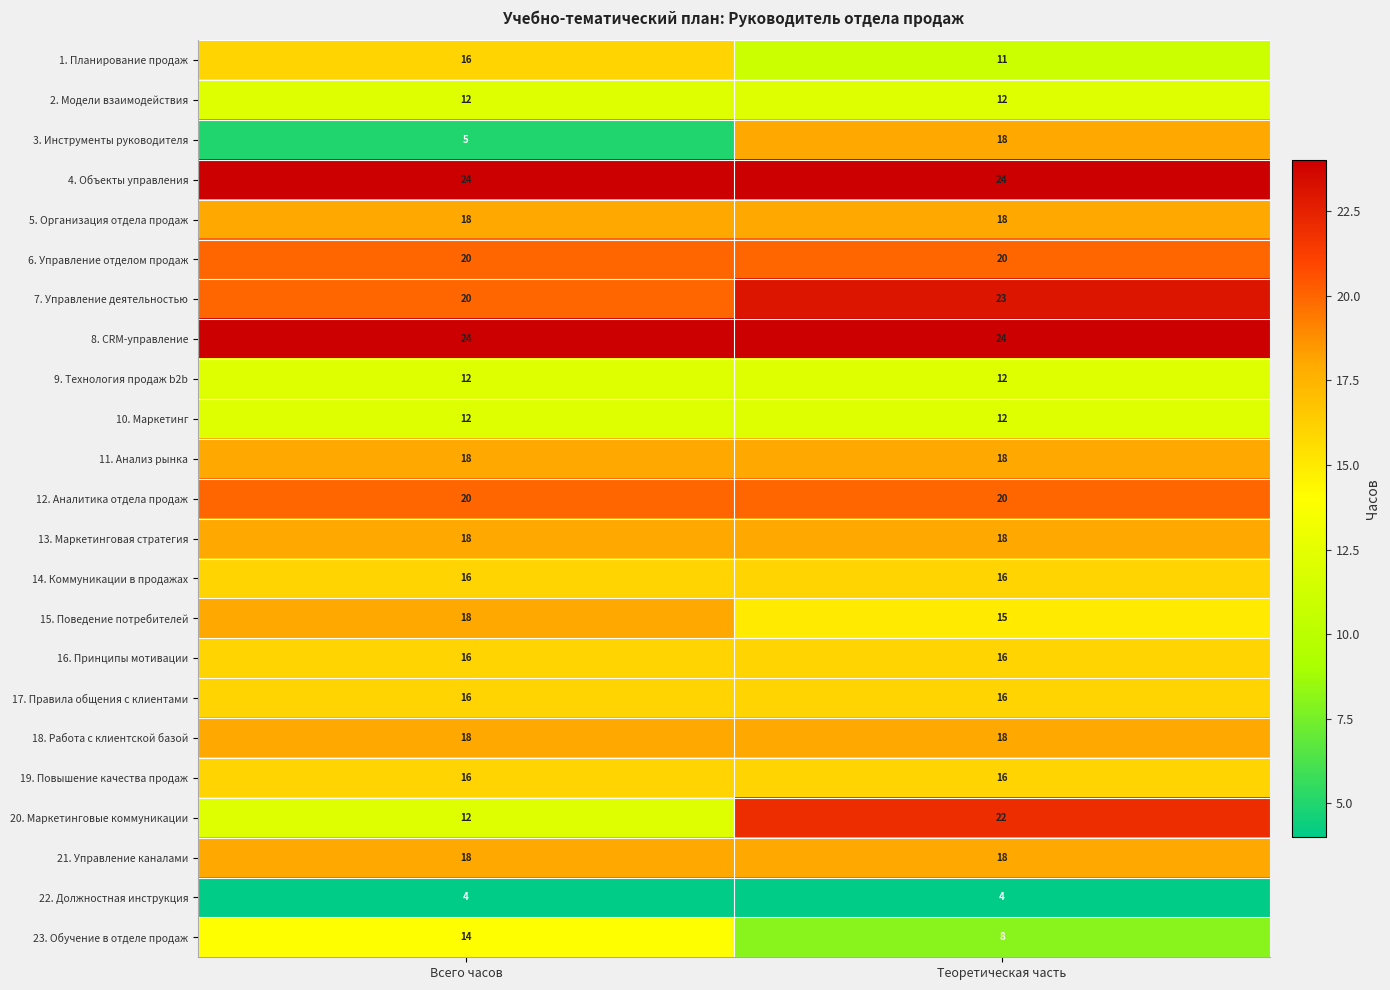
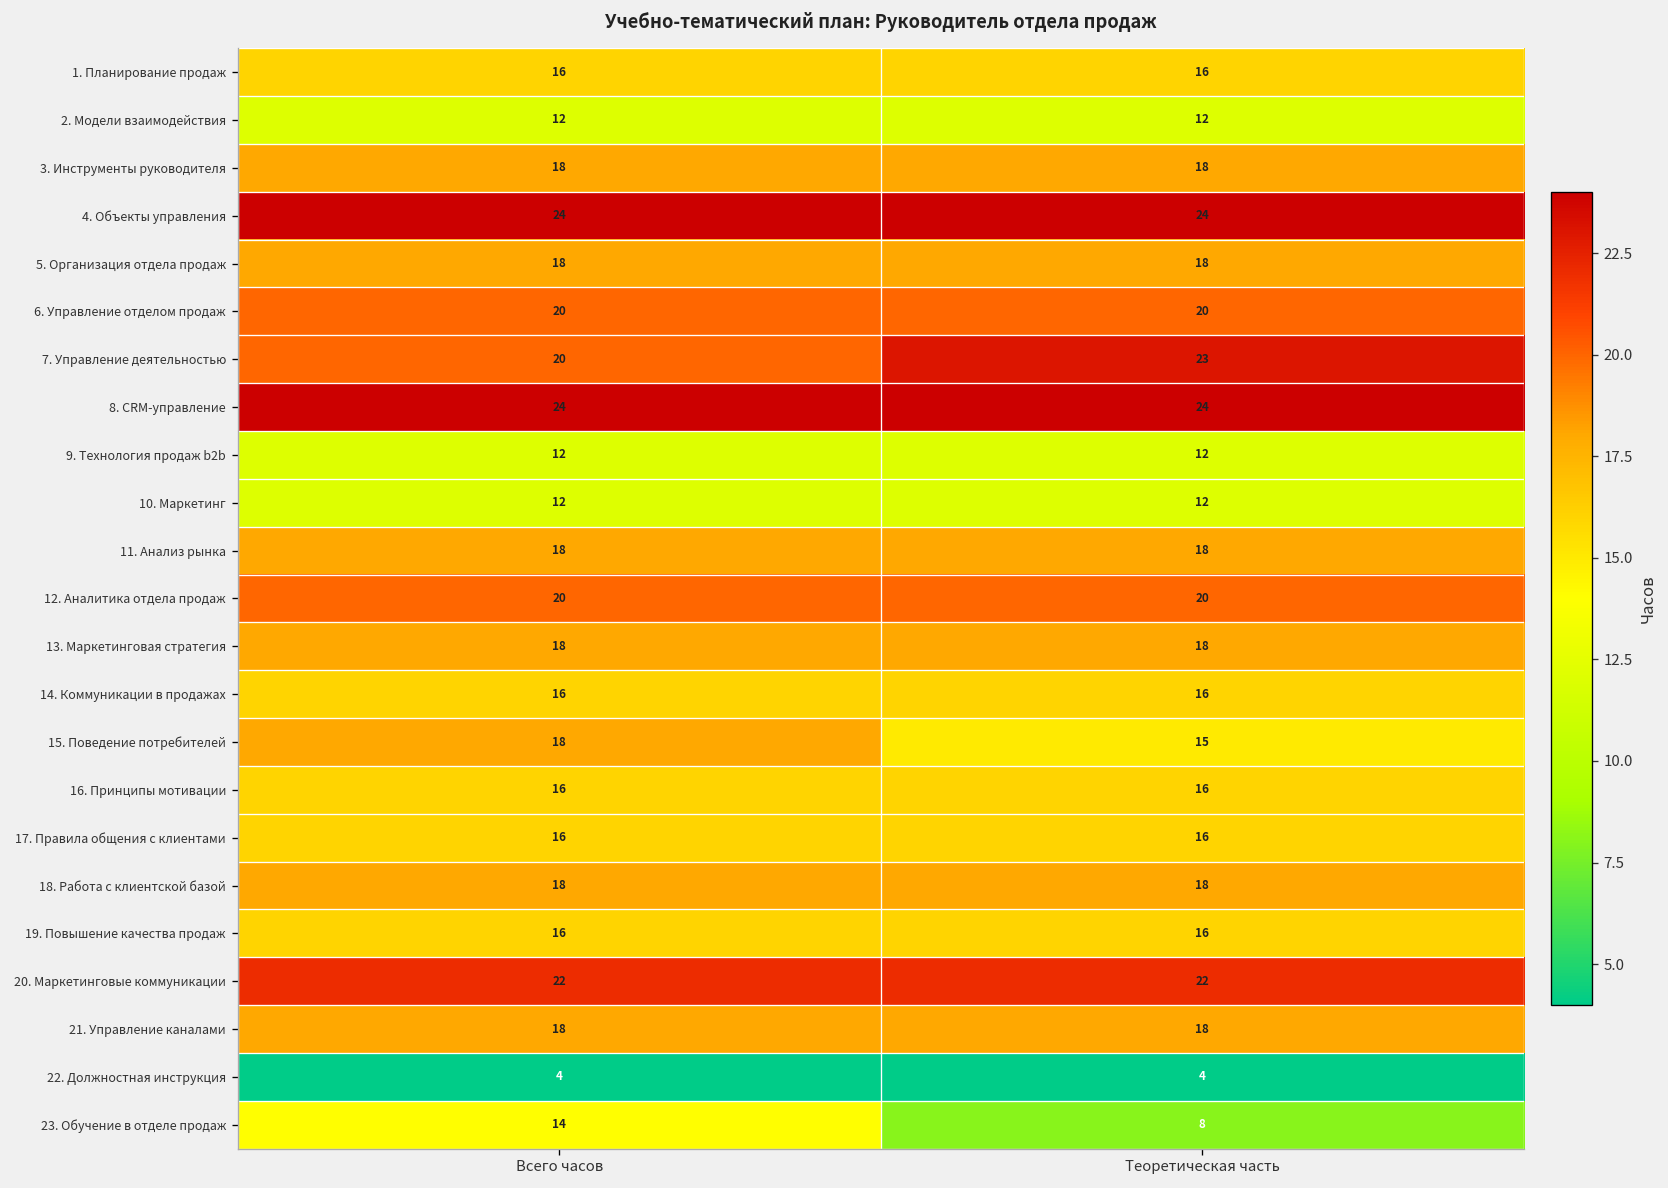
1. Планирование продаж, Теоретическая часть: 11 -> 16
3. Инструменты руководителя, Всего часов: 5 -> 18
20. Маркетинговые коммуникации, Всего часов: 12 -> 22
